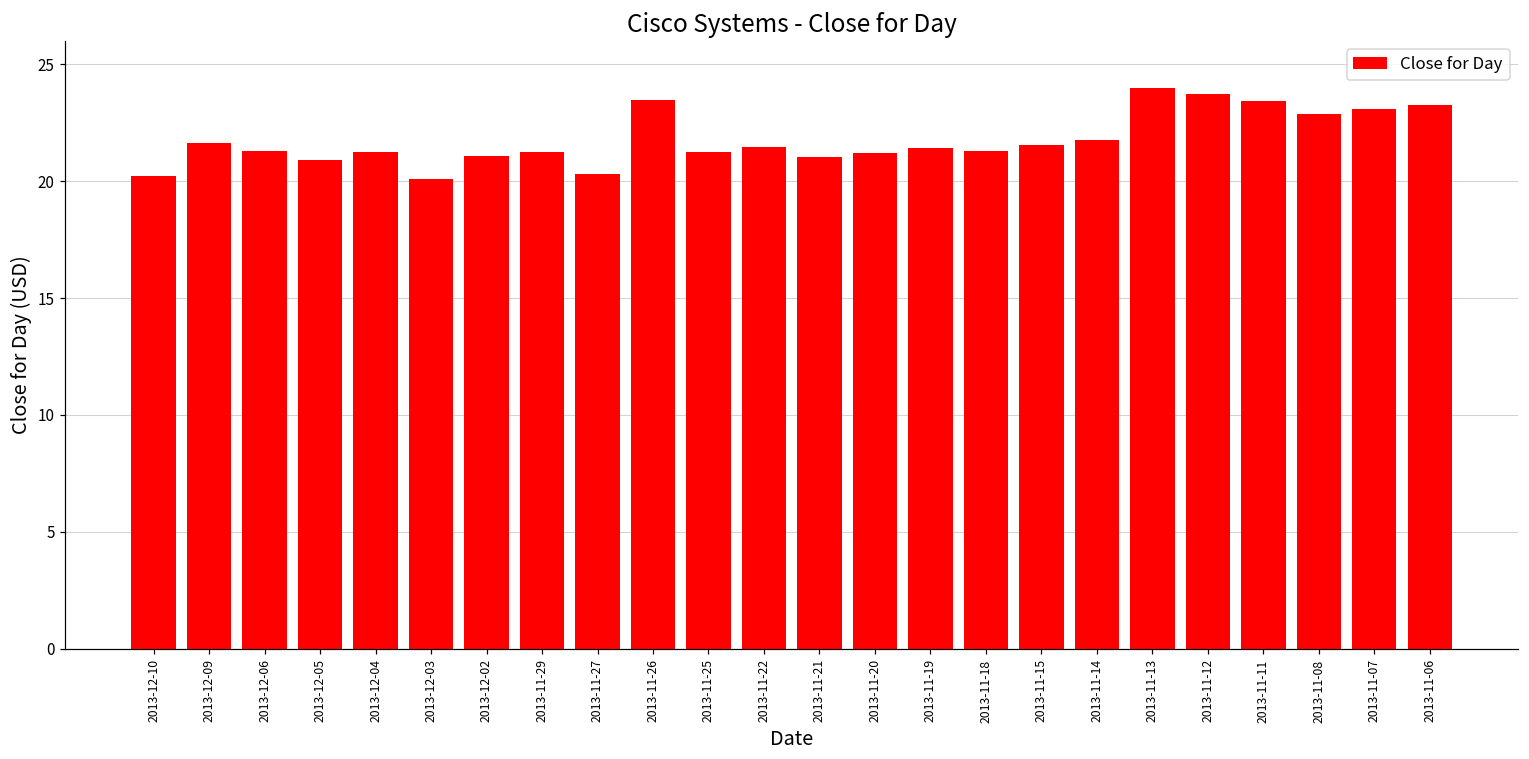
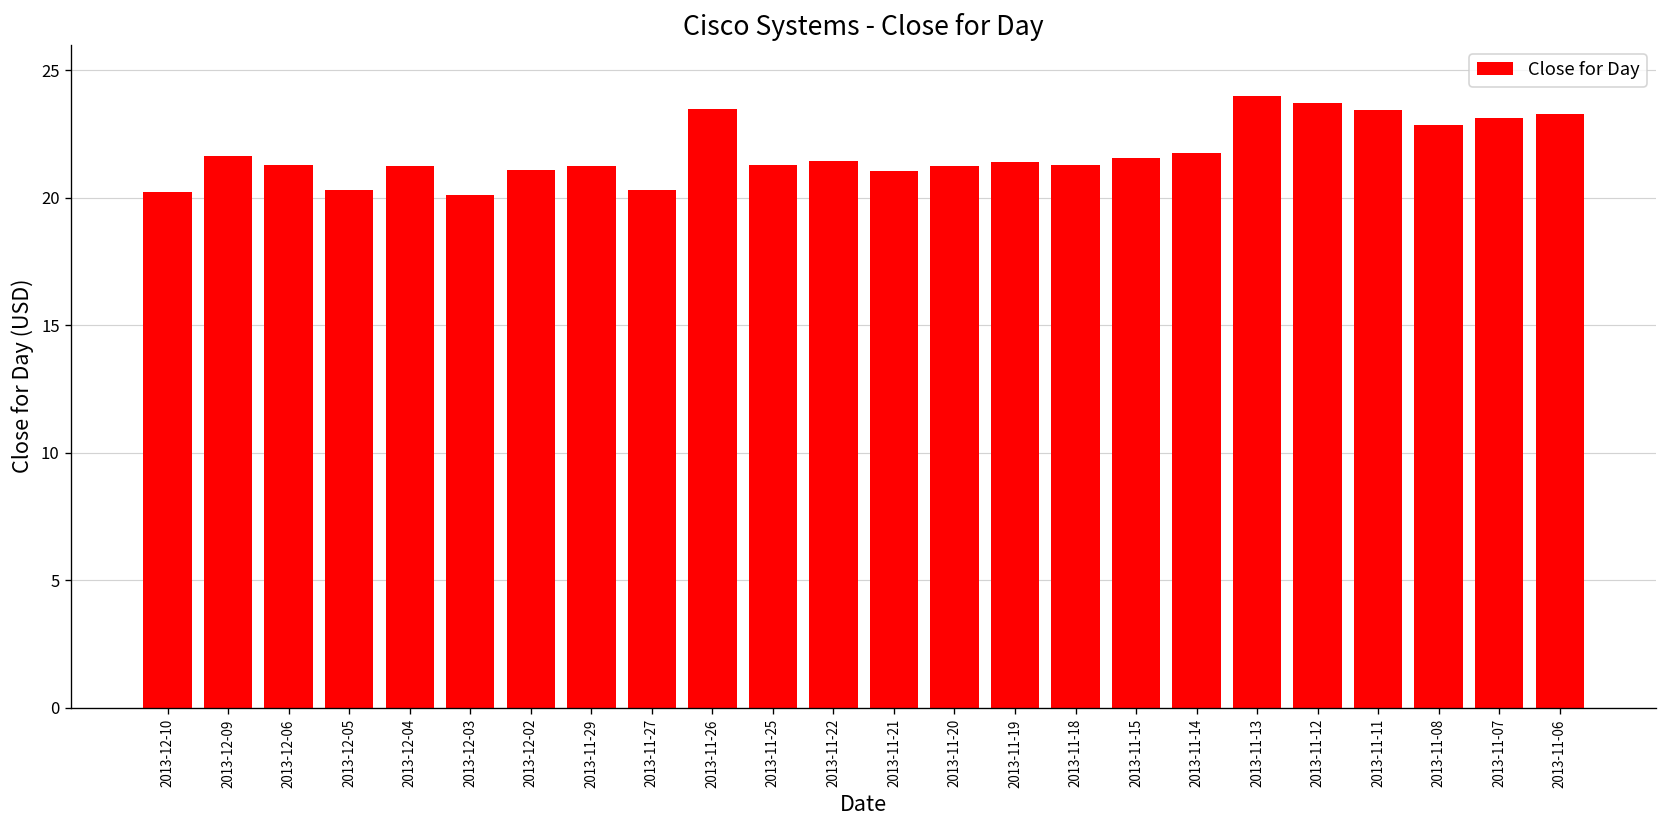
2013-12-05: 20.9 -> 20.3
